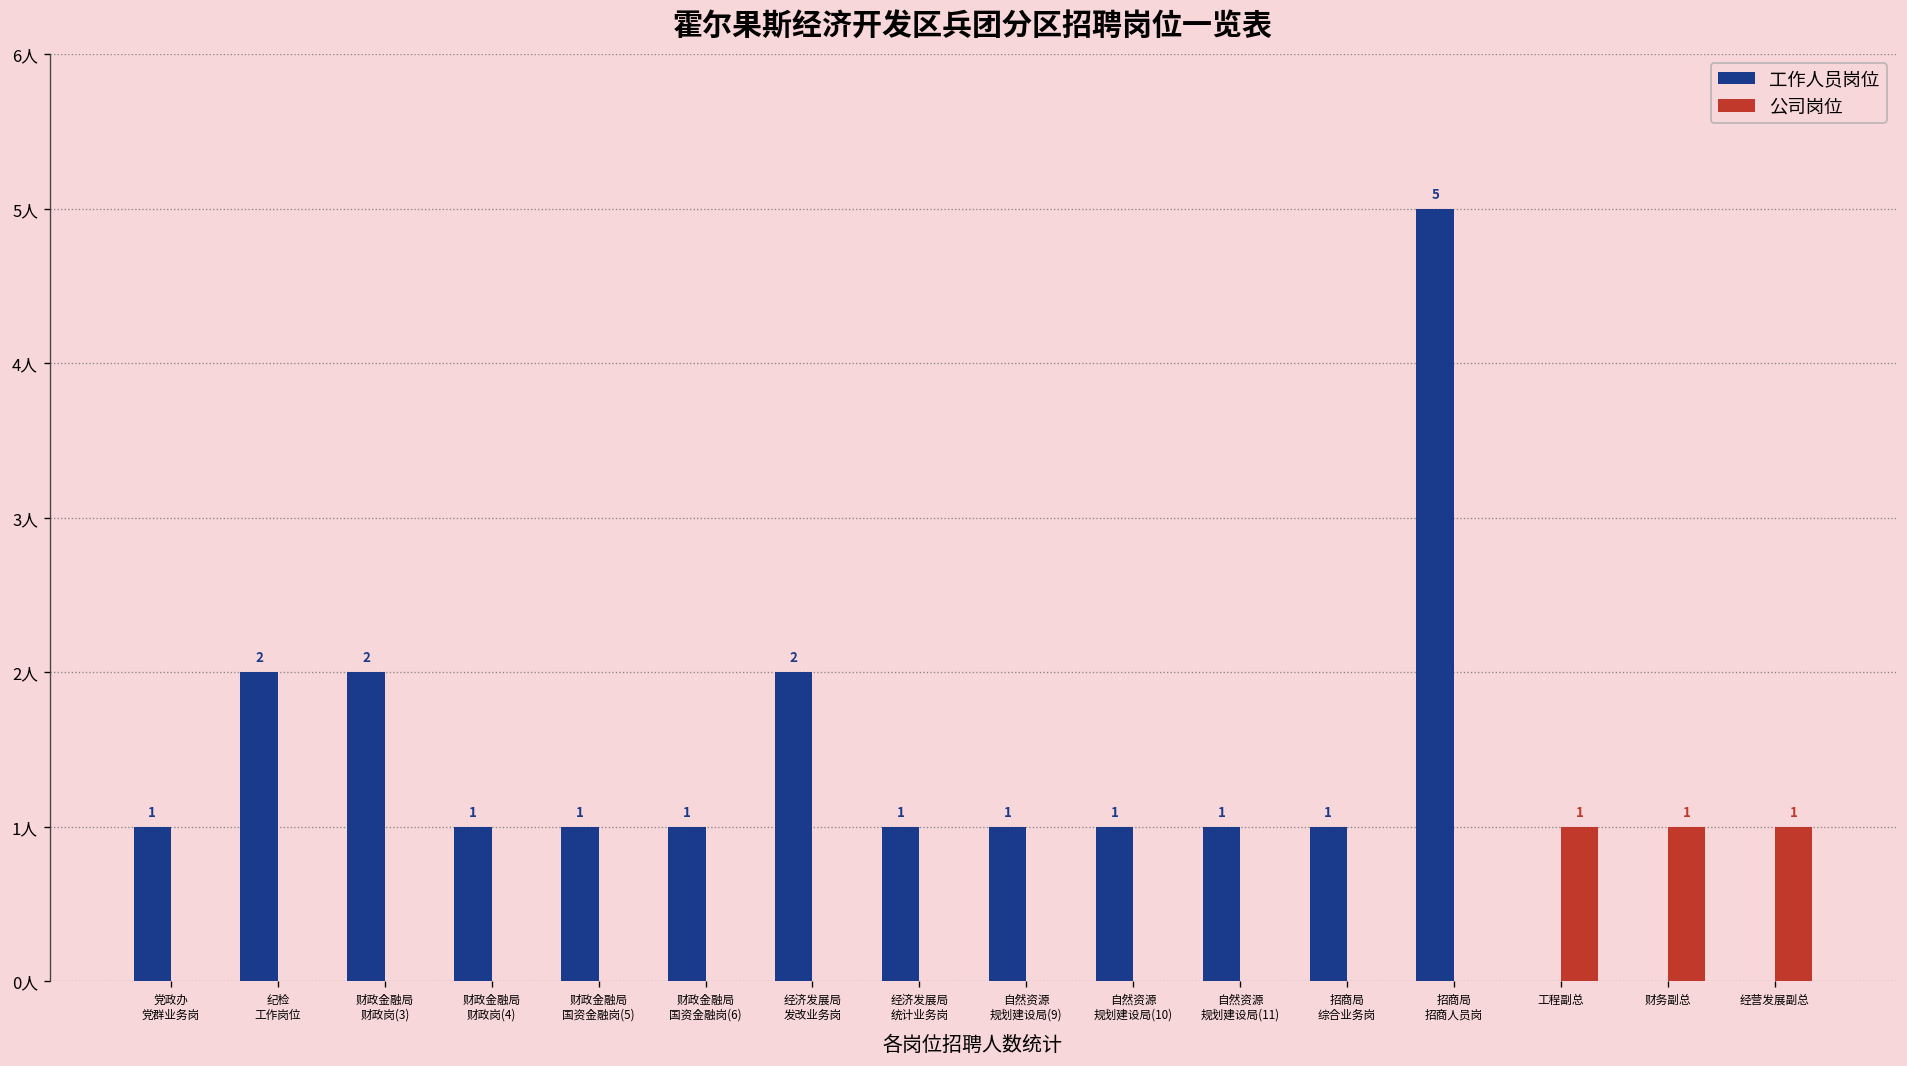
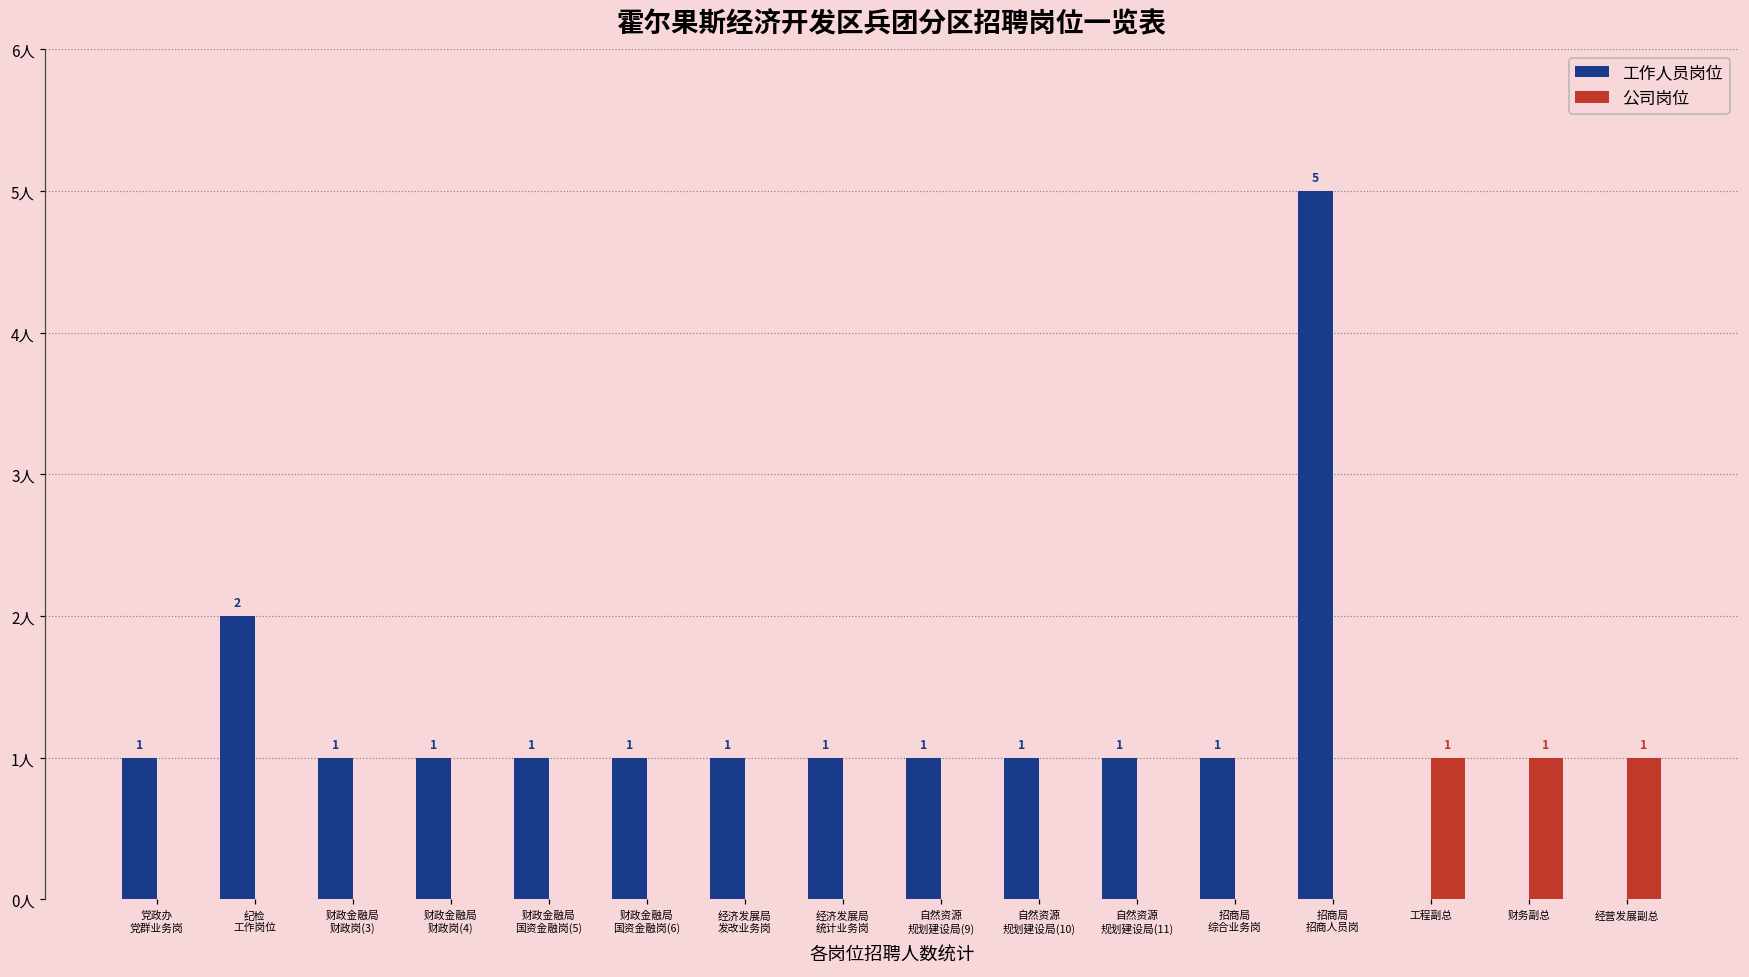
工作人员岗位, 财政金融局 财政岗(3): 2 -> 1
工作人员岗位, 经济发展局 发改业务岗: 2 -> 1
